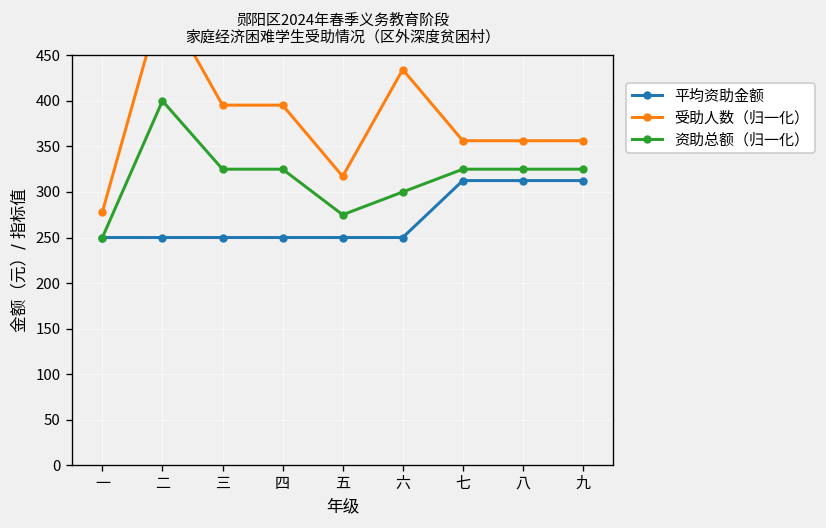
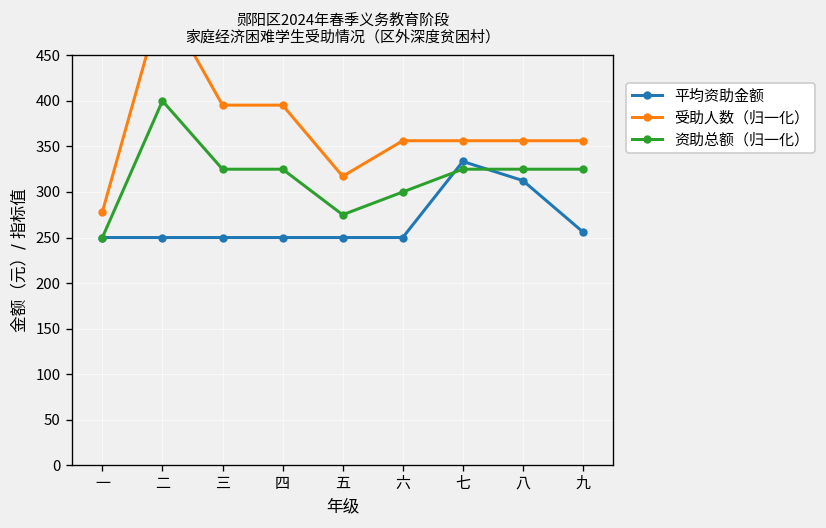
受助人数（归一化）, 六: 430 -> 360
平均资助金额, 七: 310 -> 330
平均资助金额, 九: 310 -> 260
